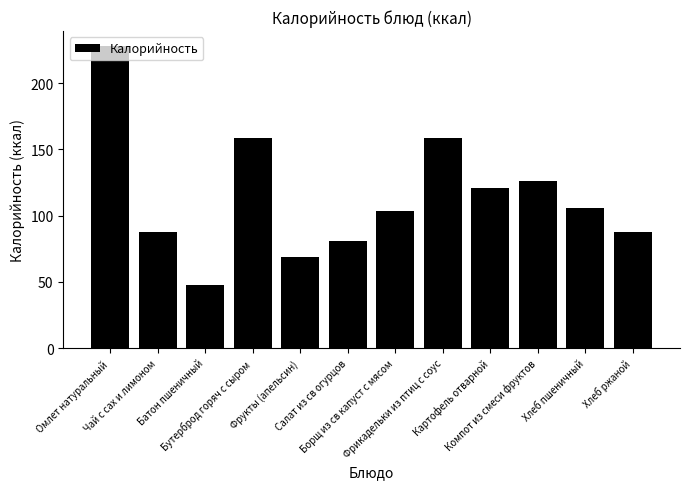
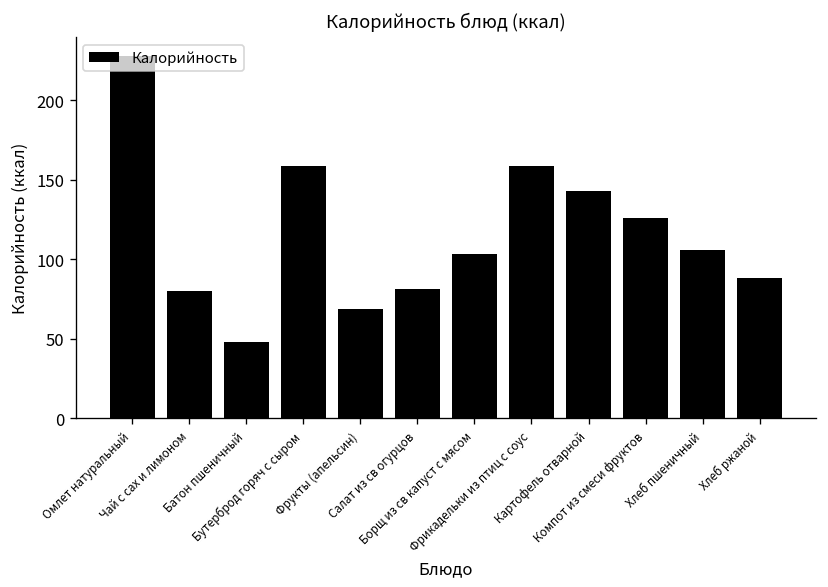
Чай с сах и лимоном: 88 -> 80
Картофель отварной: 121 -> 143
